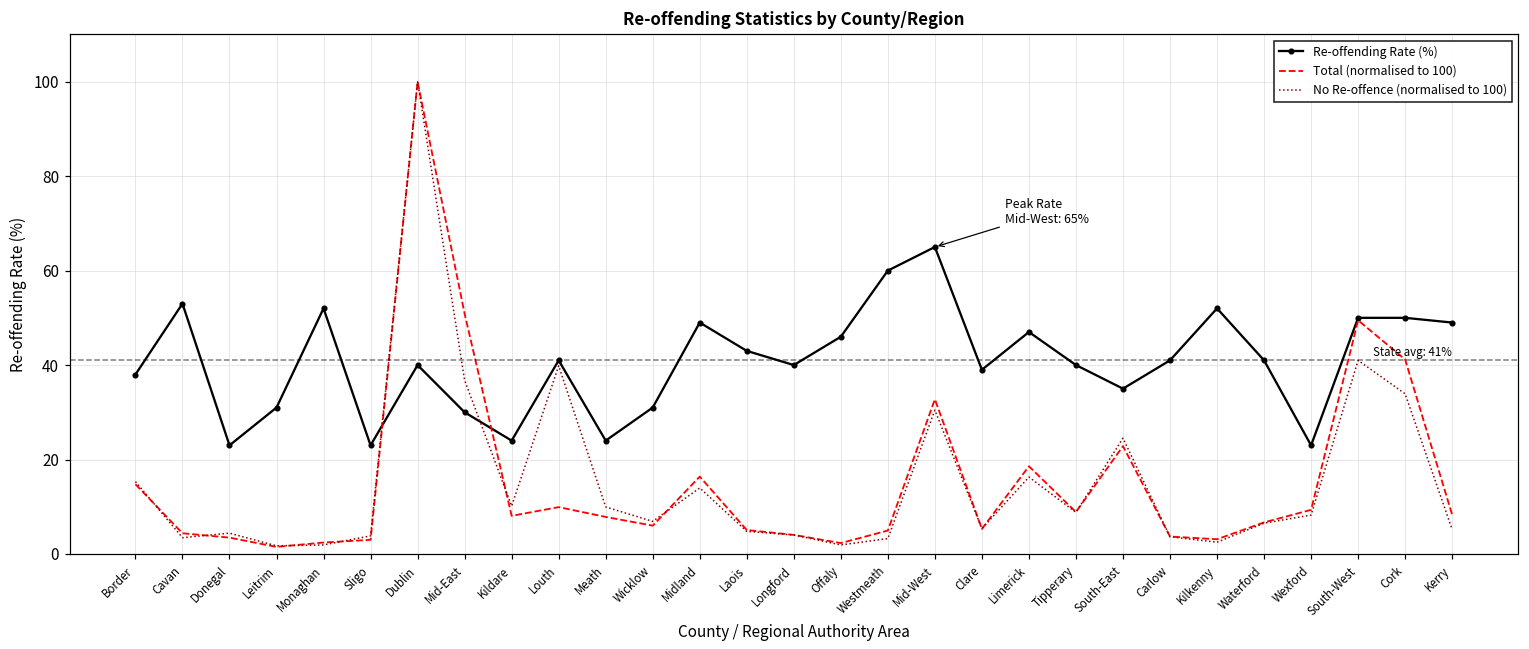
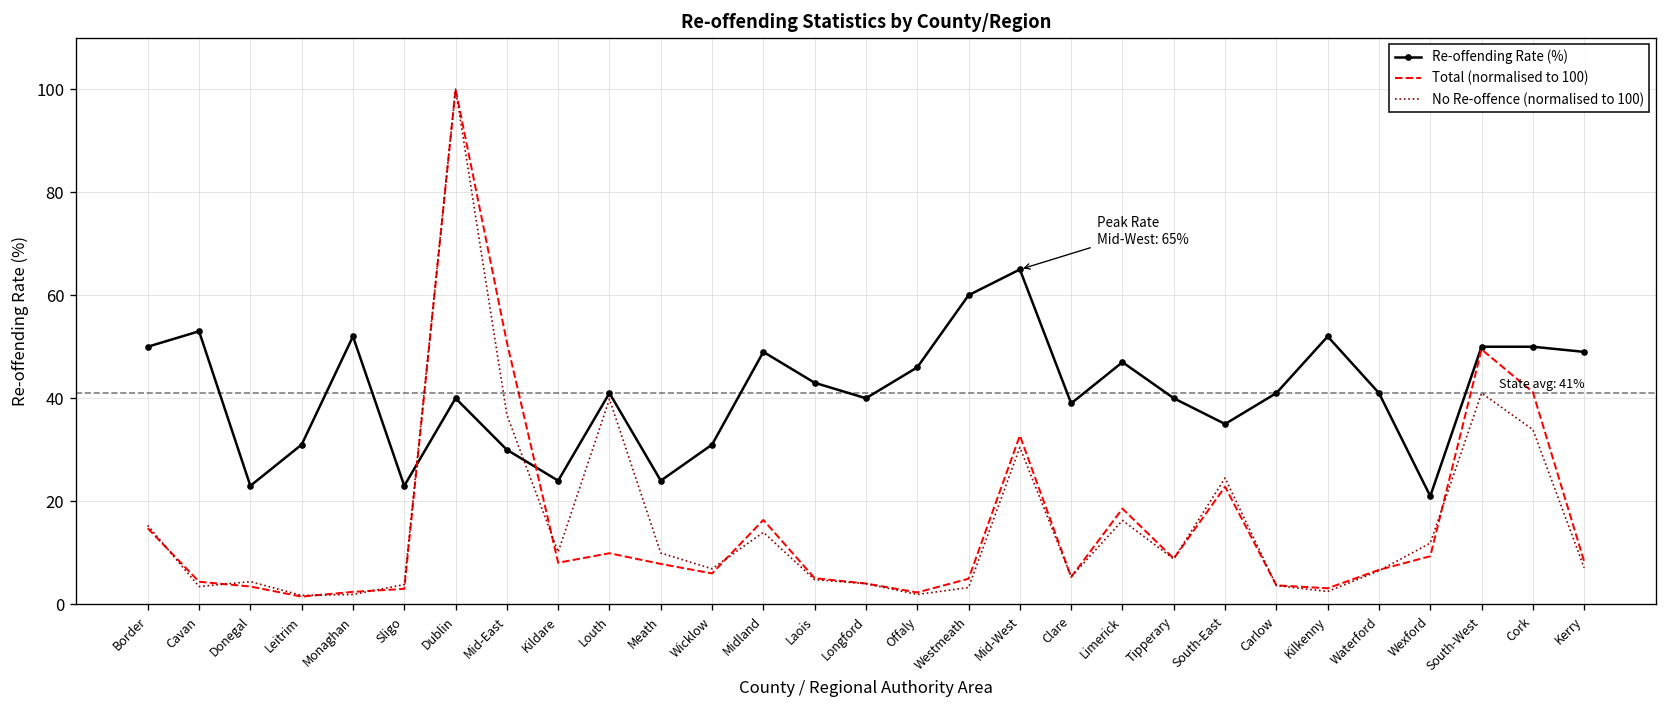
Re-offending Rate (%), Border: 38 -> 50
Re-offending Rate (%), Wexford: 23 -> 21
No Re-offence (normalised to 100), Wexford: 8 -> 12
No Re-offence (normalised to 100), Kerry: 5 -> 7
